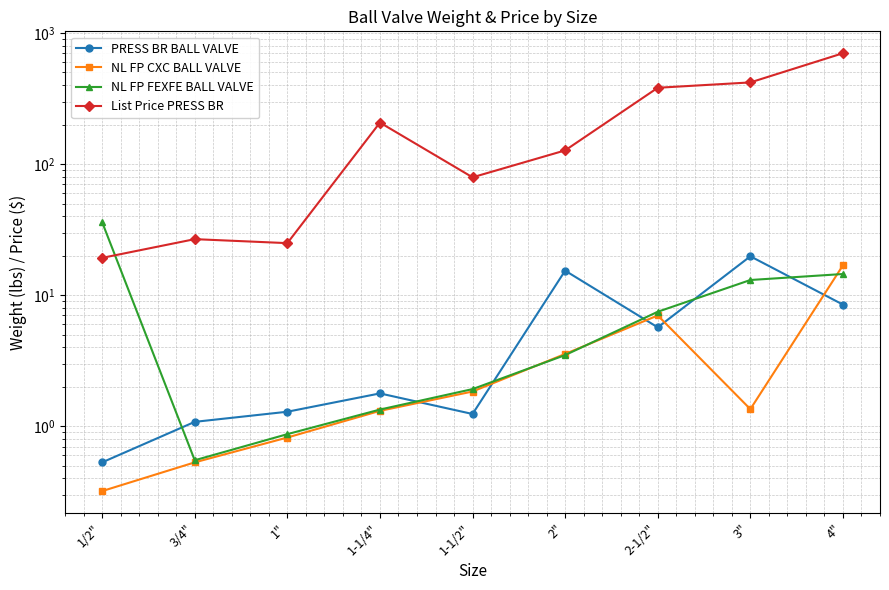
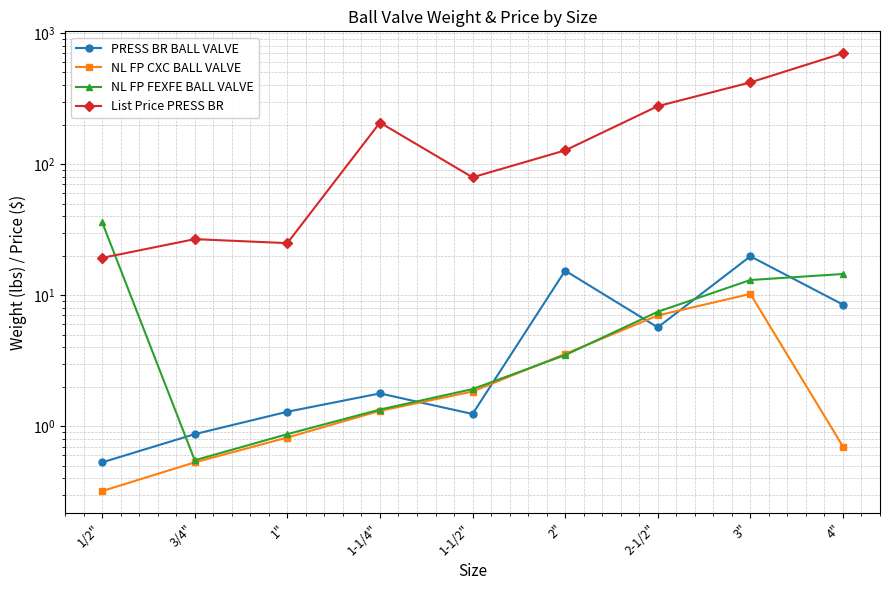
PRESS BR BALL VALVE, 3/4": 1.1 -> 0.9
List Price PRESS BR, 2-1/2": 380 -> 280
NL FP CXC BALL VALVE, 3": 1.4 -> 10
NL FP CXC BALL VALVE, 4": 17 -> 0.7
